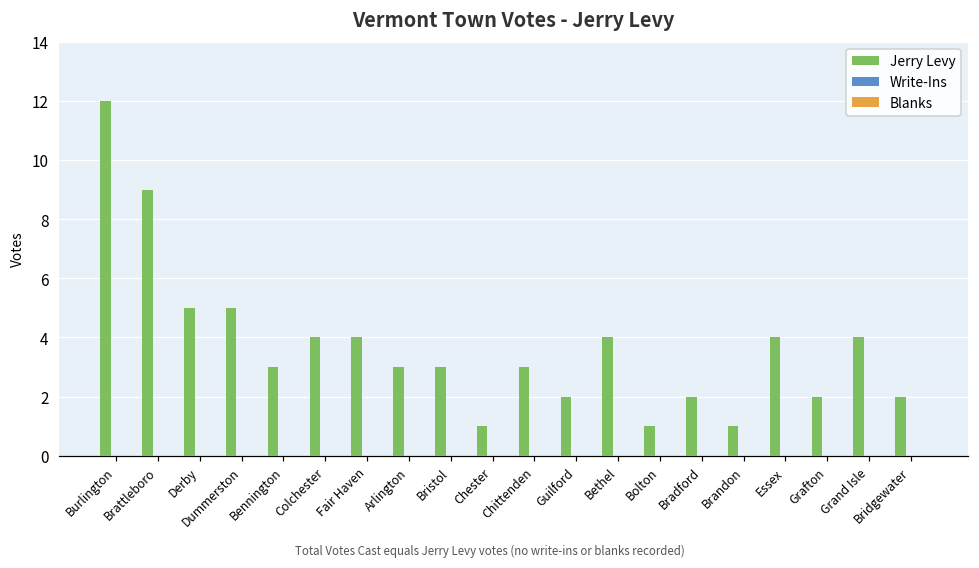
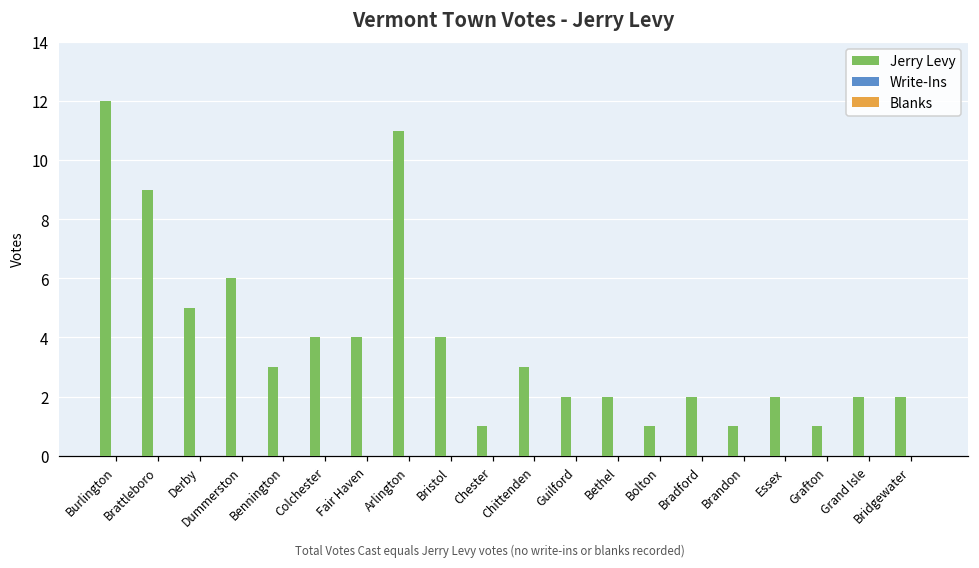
Jerry Levy, Dummerston: 5 -> 6
Jerry Levy, Arlington: 3 -> 11
Jerry Levy, Bristol: 3 -> 4
Jerry Levy, Bethel: 4 -> 2
Jerry Levy, Essex: 4 -> 2
Jerry Levy, Grafton: 2 -> 1
Jerry Levy, Grand Isle: 4 -> 2
